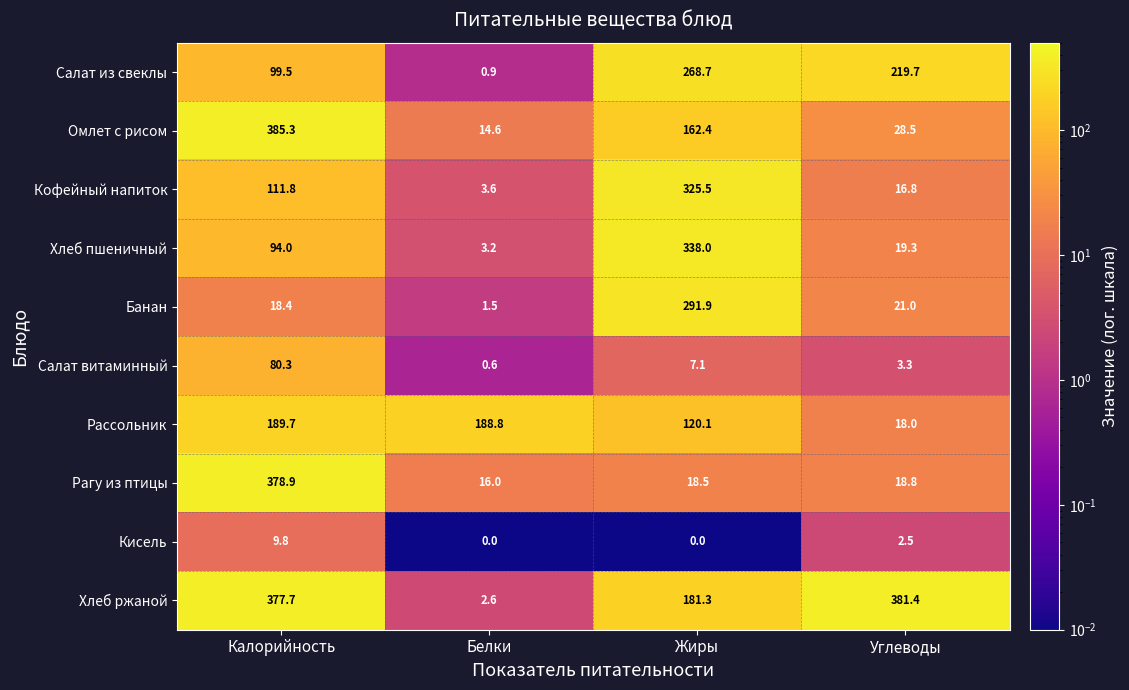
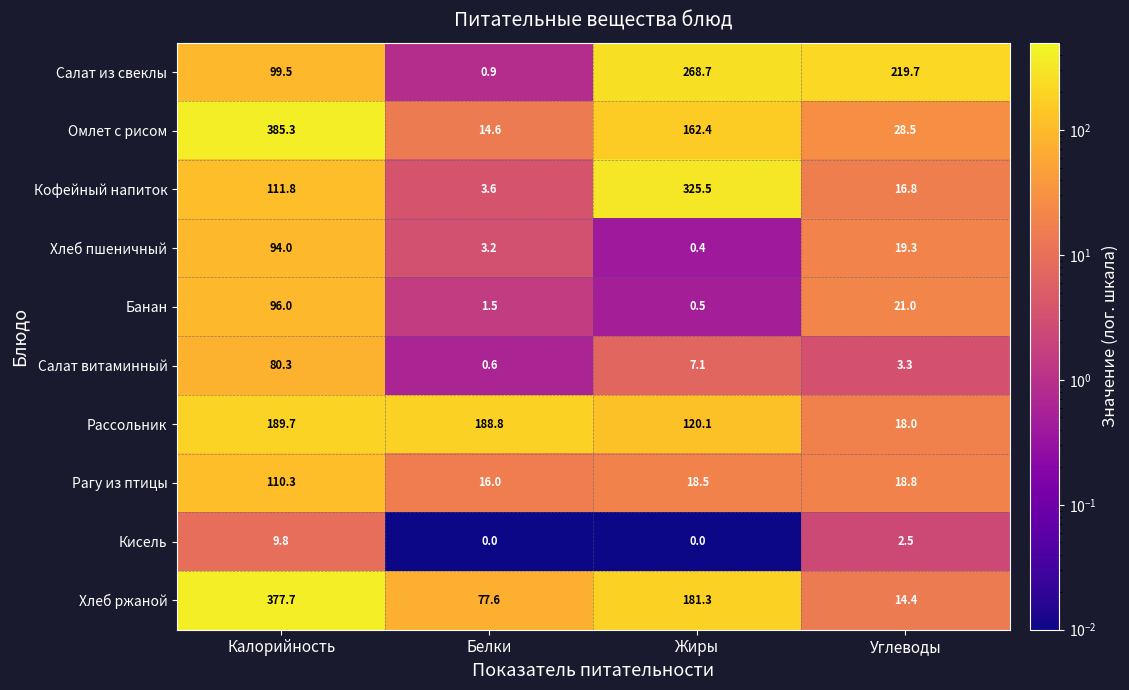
Хлеб пшеничный, Жиры: 338.0 -> 0.4
Банан, Калорийность: 18.4 -> 96.0
Банан, Жиры: 291.9 -> 0.5
Рагу из птицы, Калорийность: 378.9 -> 110.3
Хлеб ржаной, Белки: 2.6 -> 77.6
Хлеб ржаной, Углеводы: 381.4 -> 14.4
